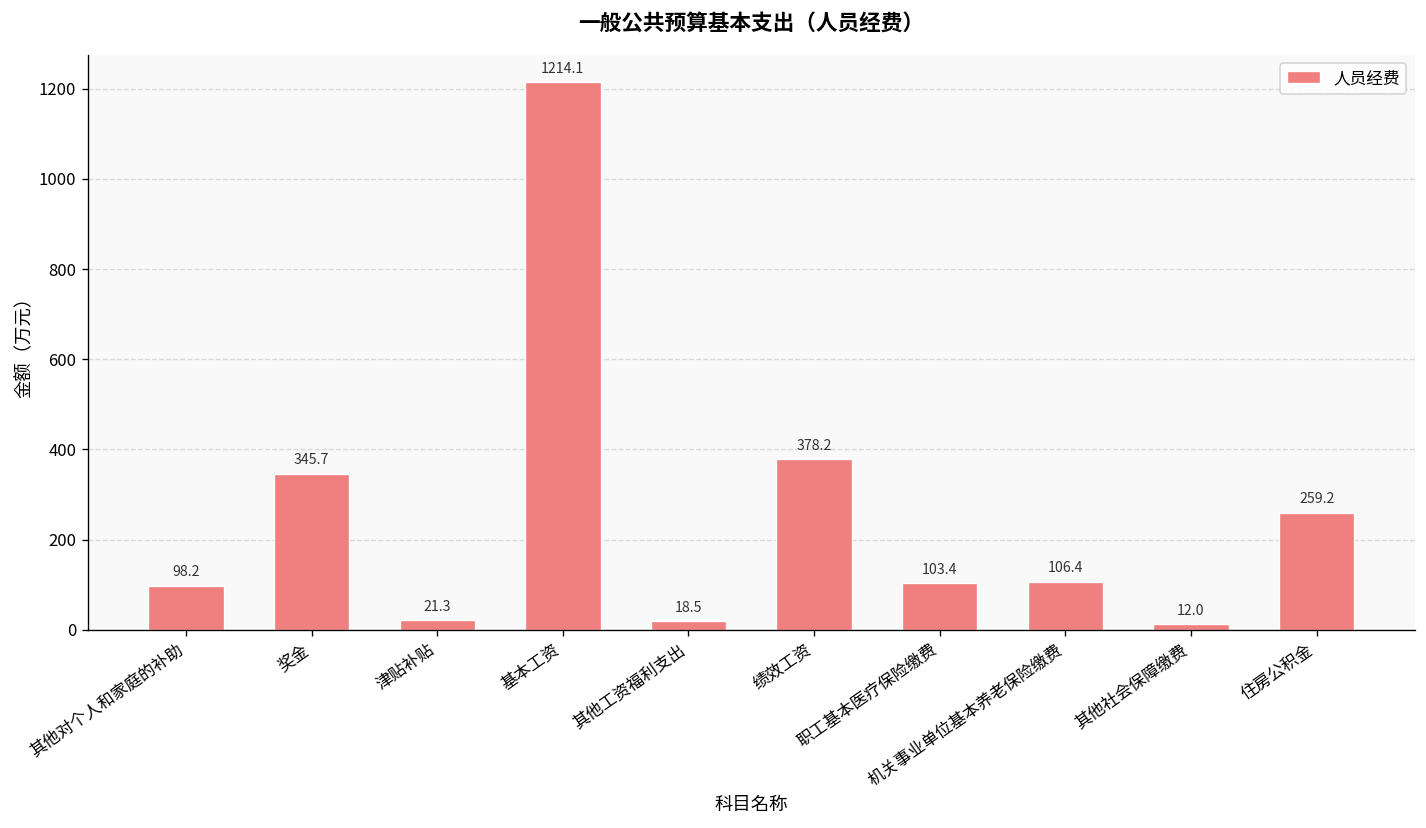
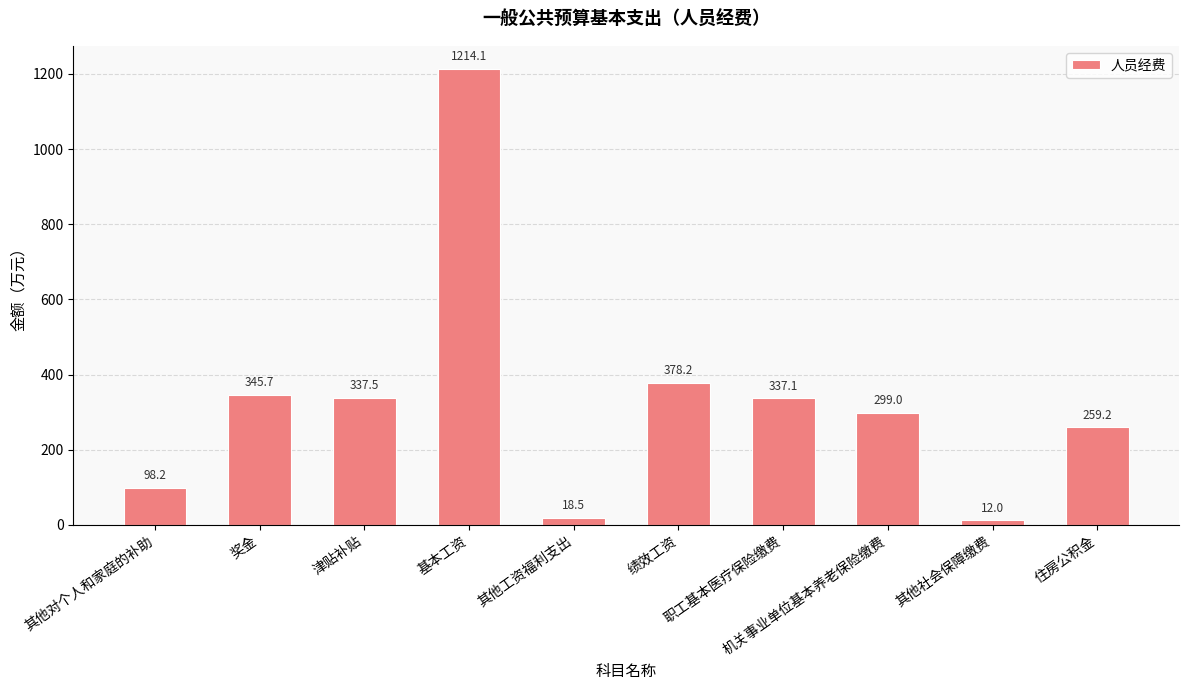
津贴补贴: 21.3 -> 337.5
职工基本医疗保险缴费: 103.4 -> 337.1
机关事业单位基本养老保险缴费: 106.4 -> 299.0
